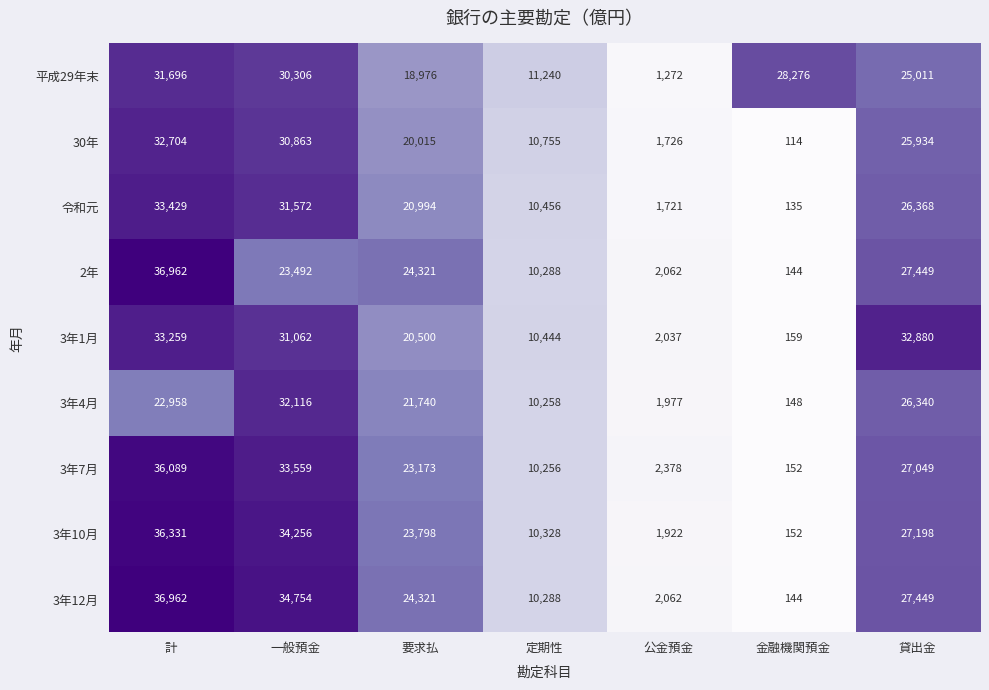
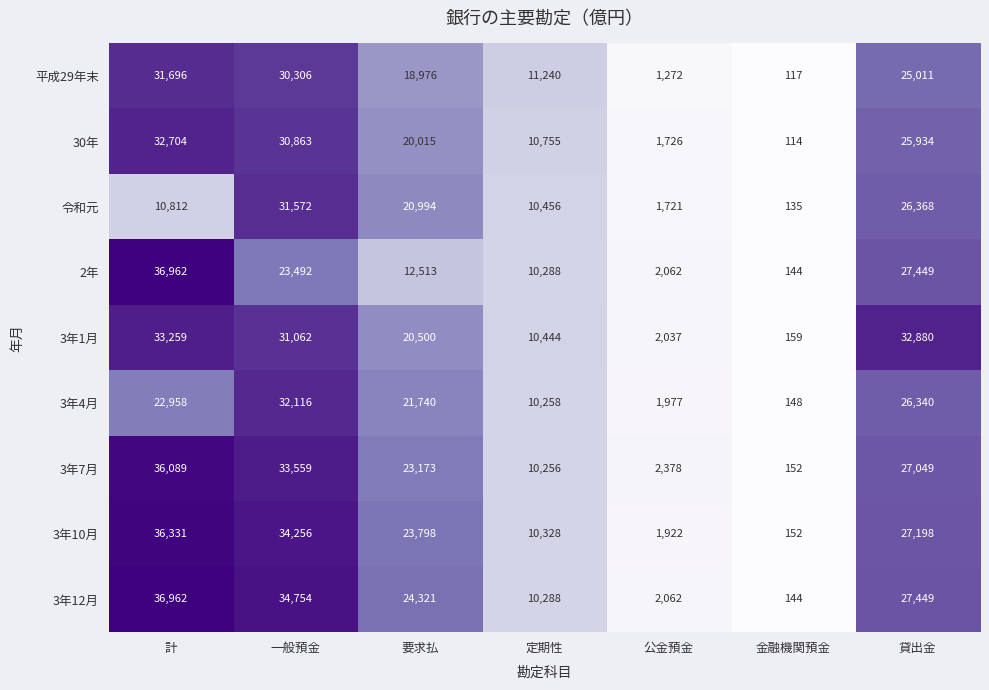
平成29年末, 金融機関預金: 28,276 -> 117
令和元, 計: 33,429 -> 10,812
2年, 要求払: 24,321 -> 12,513
